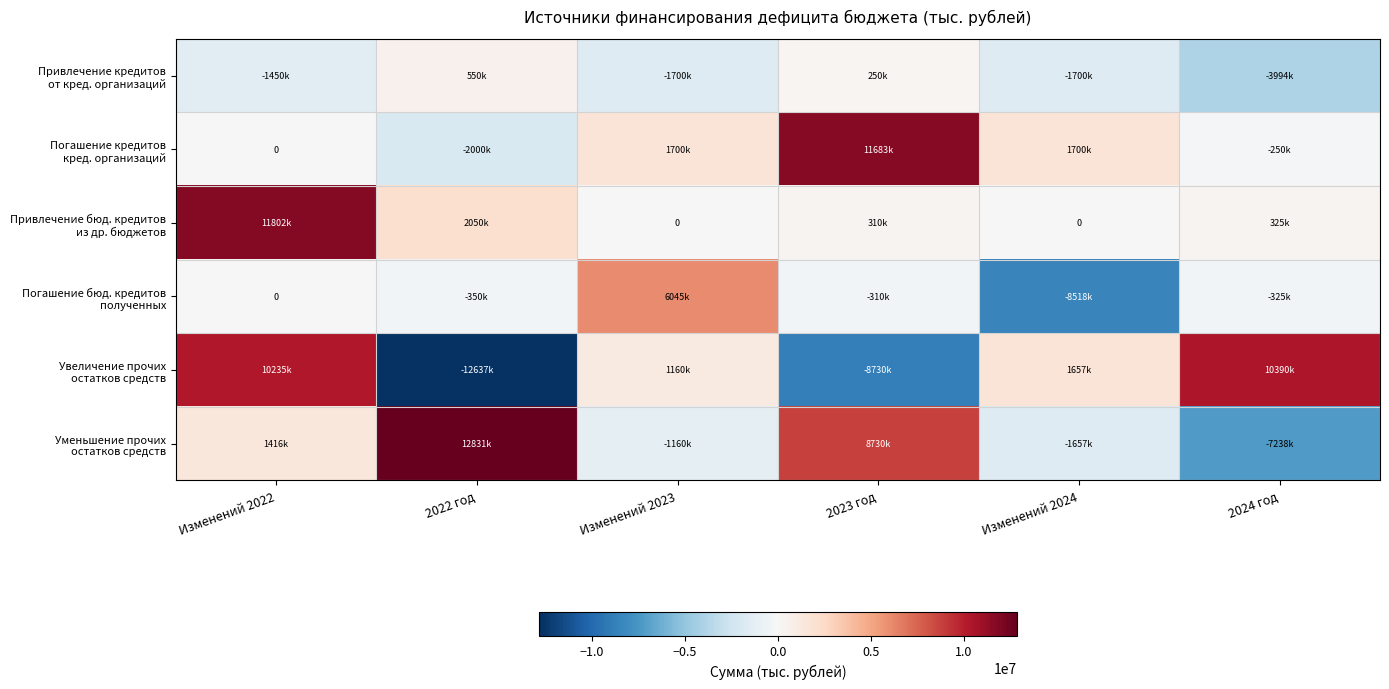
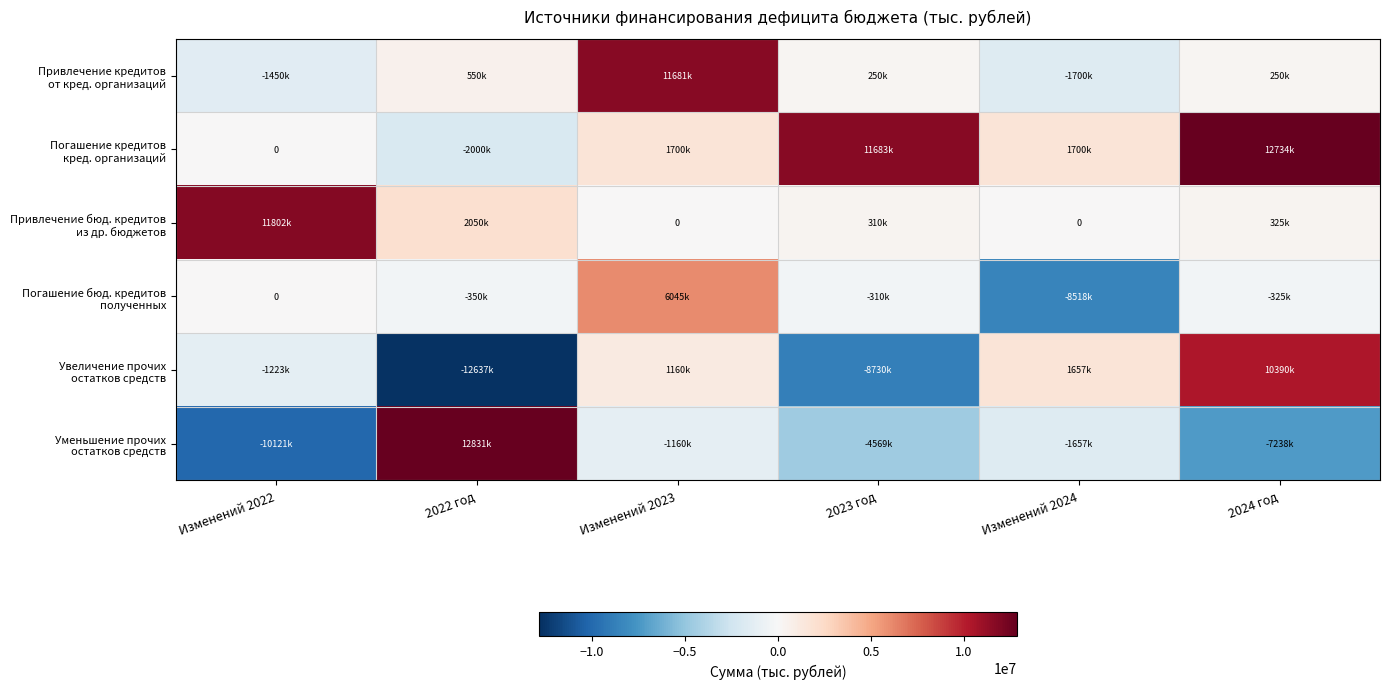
Привлечение кредитов от кред. организаций, Изменений 2023: -1700k -> 11681k
Привлечение кредитов от кред. организаций, 2024 год: -3994k -> 250k
Погашение кредитов кред. организаций, 2024 год: -250k -> 12734k
Увеличение прочих остатков средств, Изменений 2022: 10235k -> -1223k
Уменьшение прочих остатков средств, Изменений 2022: 1416k -> -10121k
Уменьшение прочих остатков средств, 2023 год: 8730k -> -4569k
